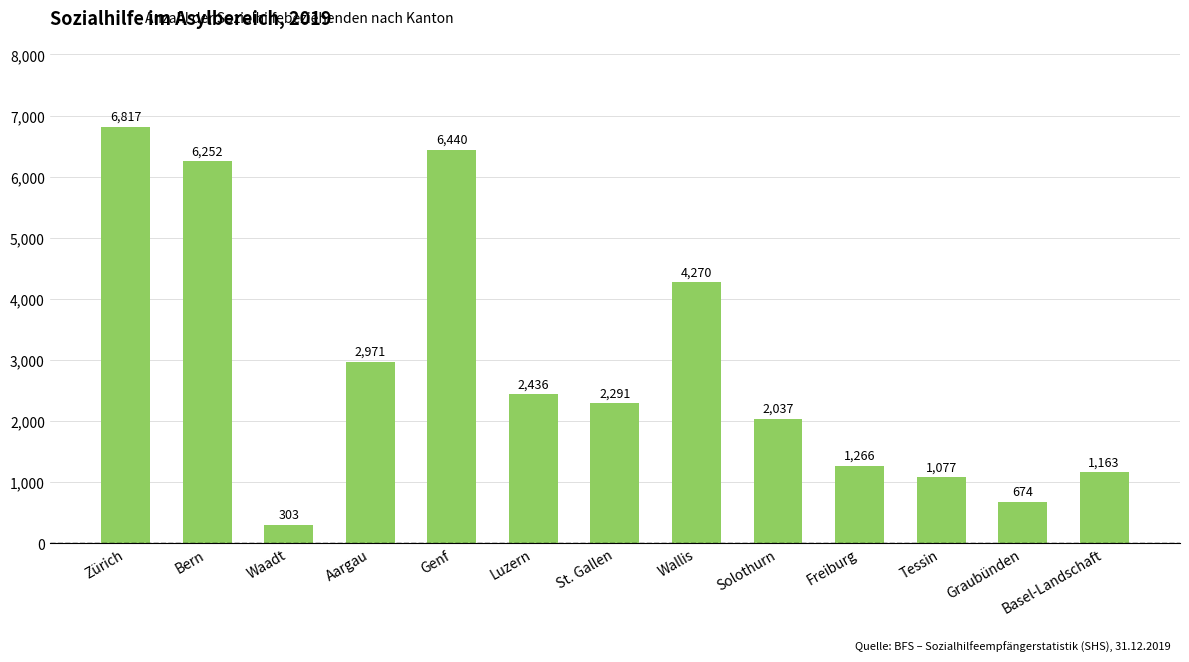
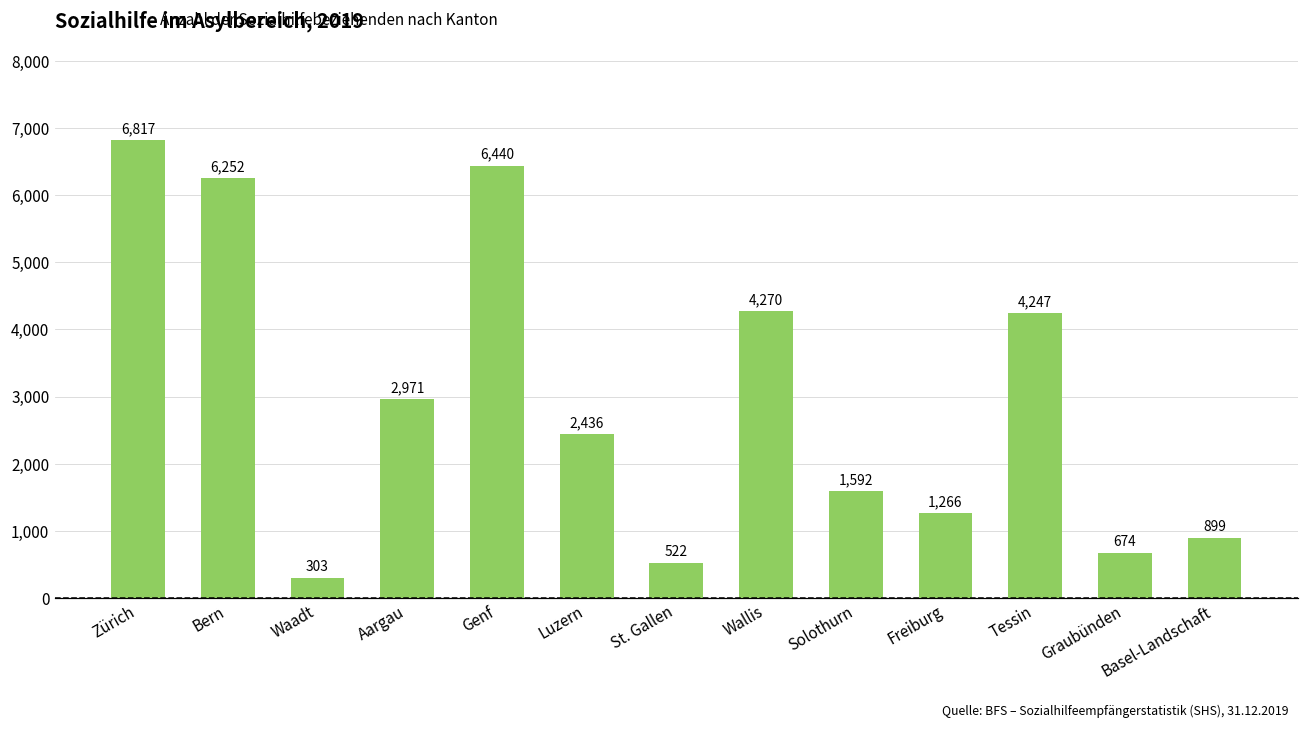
St. Gallen: 2,291 -> 522
Solothurn: 2,037 -> 1,592
Tessin: 1,077 -> 4,247
Basel-Landschaft: 1,163 -> 899
